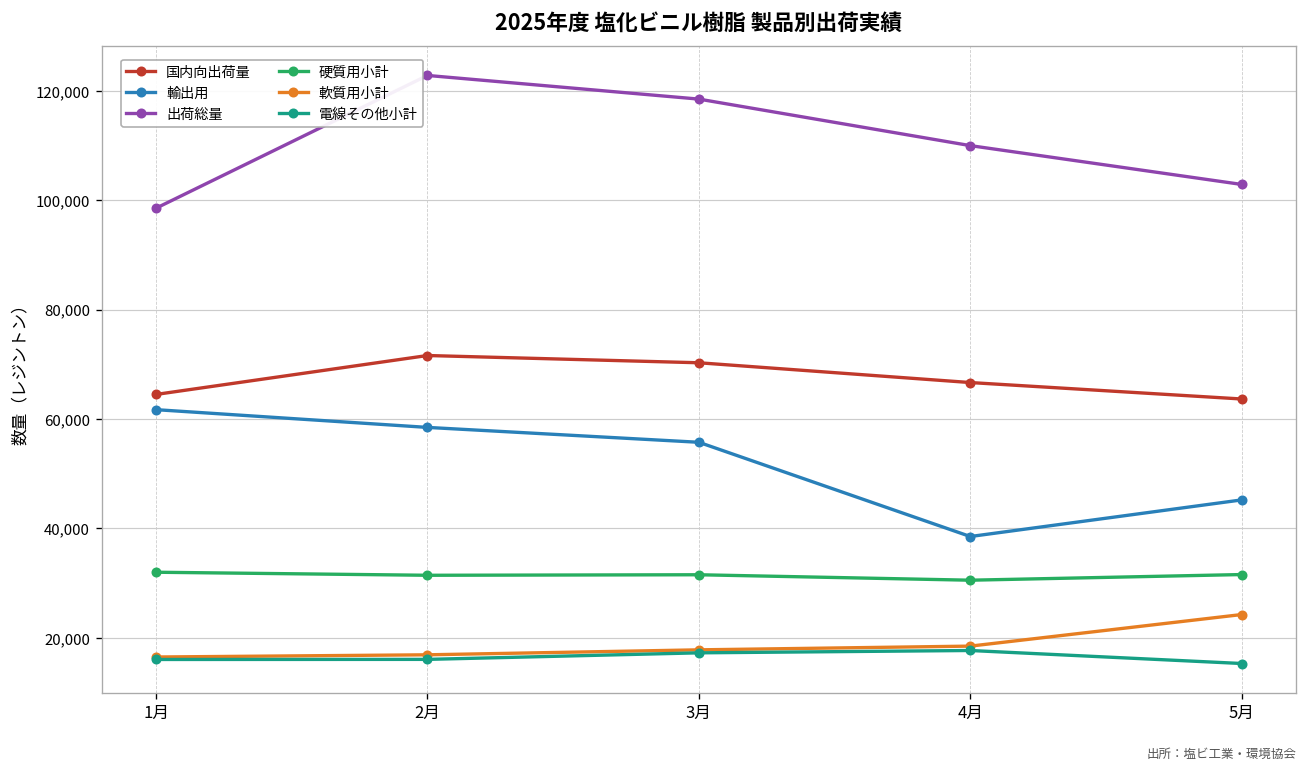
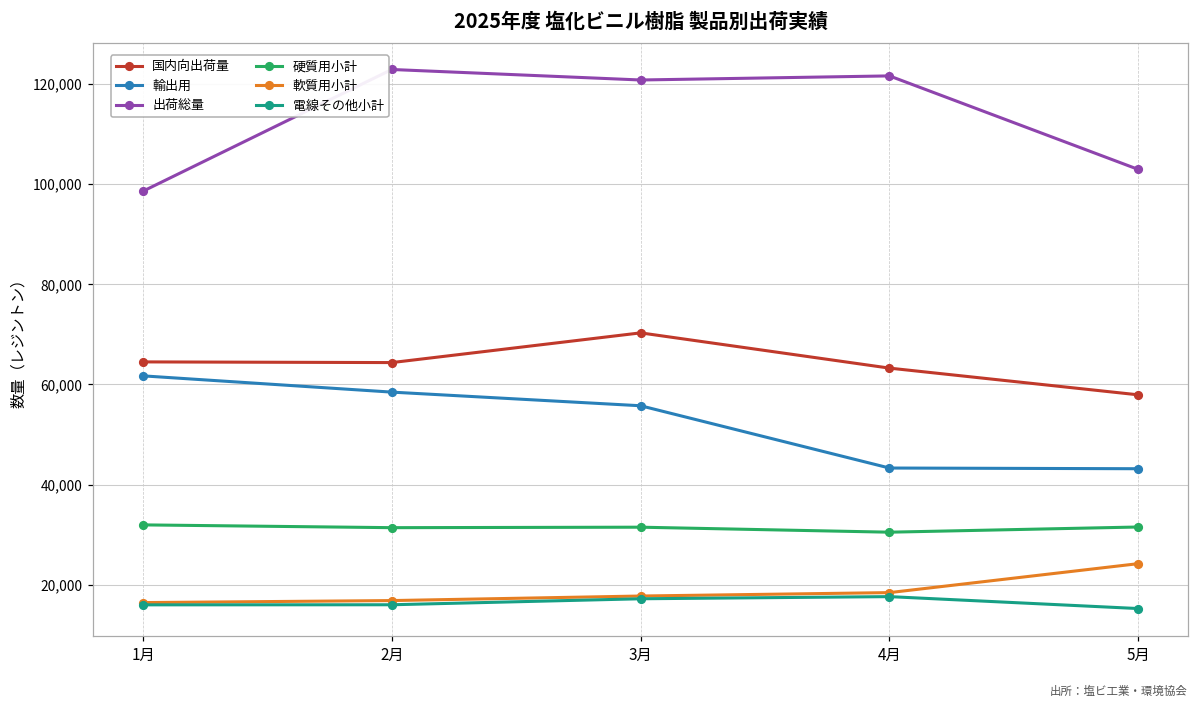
国内向出荷量, 2月: 72,000 -> 64,000
出荷総量, 3月: 118,000 -> 121,000
国内向出荷量, 4月: 67,000 -> 63,000
輸出用, 4月: 39,000 -> 43,000
出荷総量, 4月: 110,000 -> 122,000
国内向出荷量, 5月: 64,000 -> 58,000
輸出用, 5月: 45,000 -> 43,000
